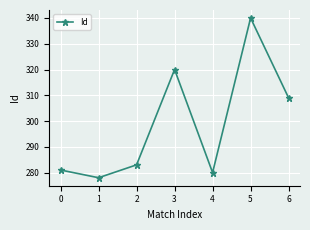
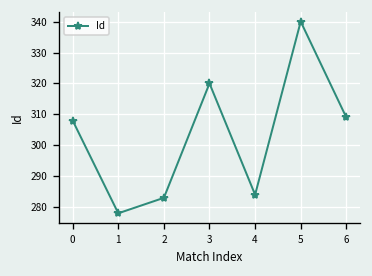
0: 281 -> 308
4: 280 -> 284
